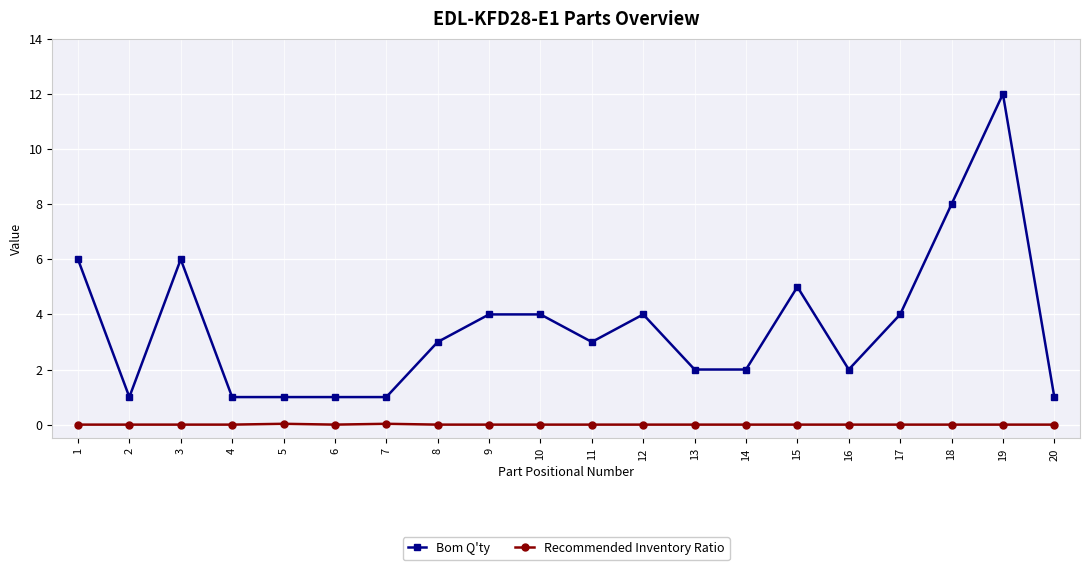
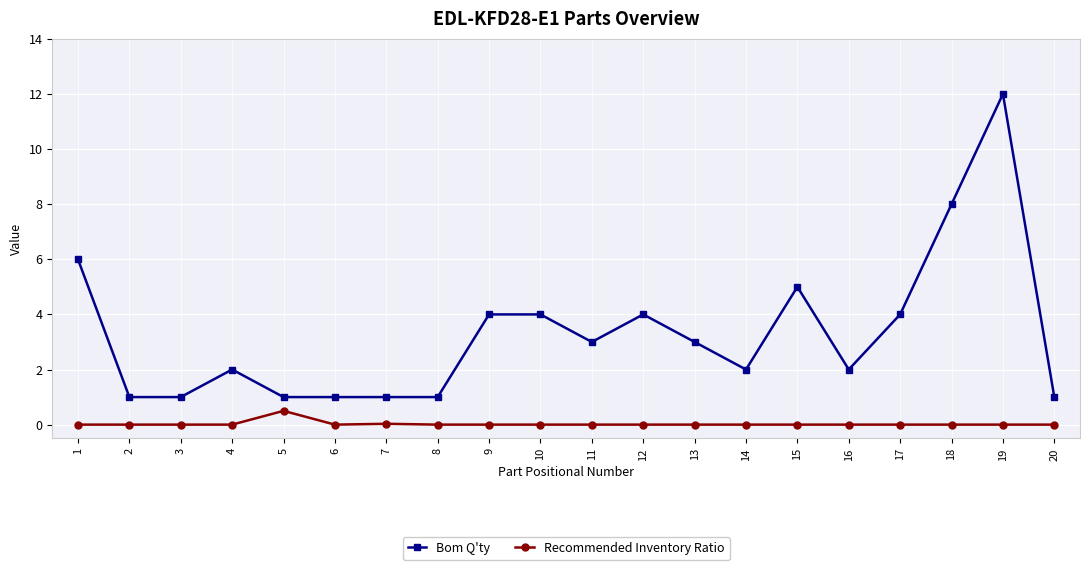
Bom Q'ty, 3: 6 -> 1
Bom Q'ty, 4: 1 -> 2
Recommended Inventory Ratio, 5: 0.0 -> 0.5
Bom Q'ty, 8: 3 -> 1
Bom Q'ty, 13: 2 -> 3
